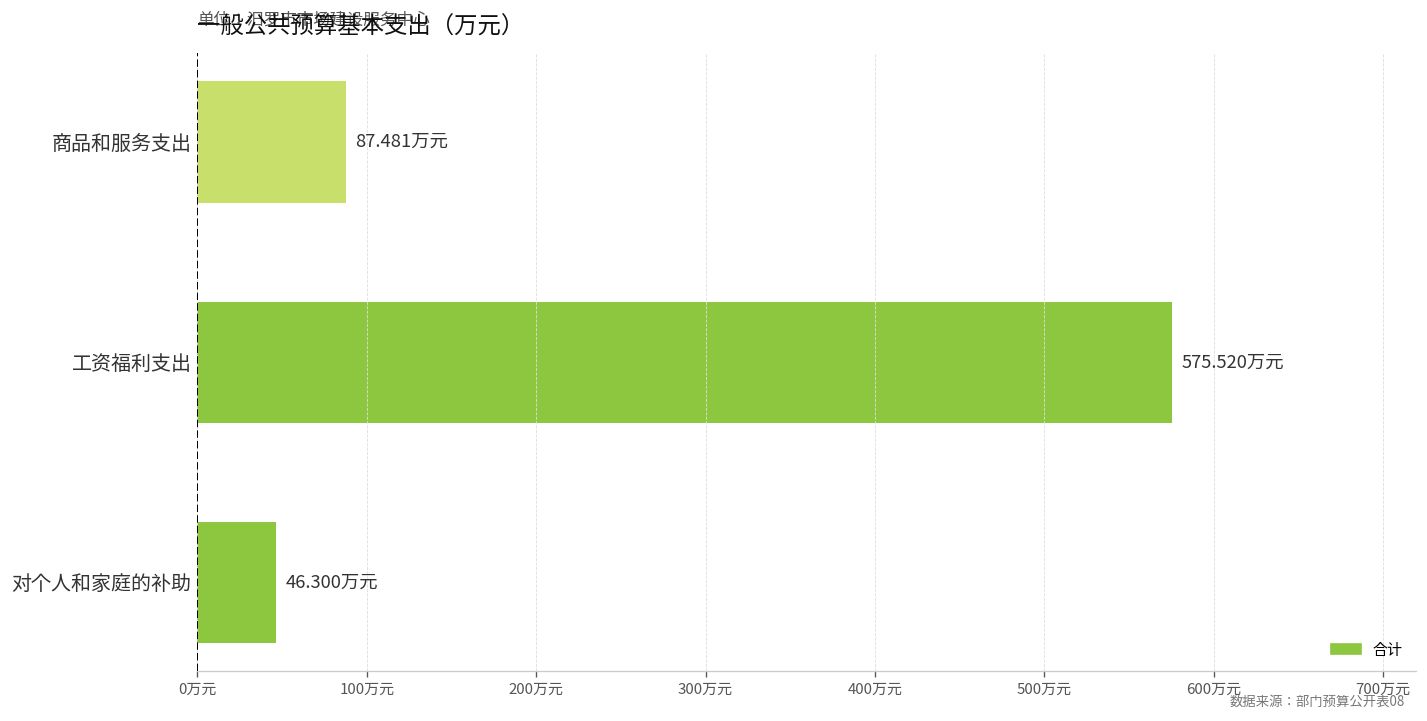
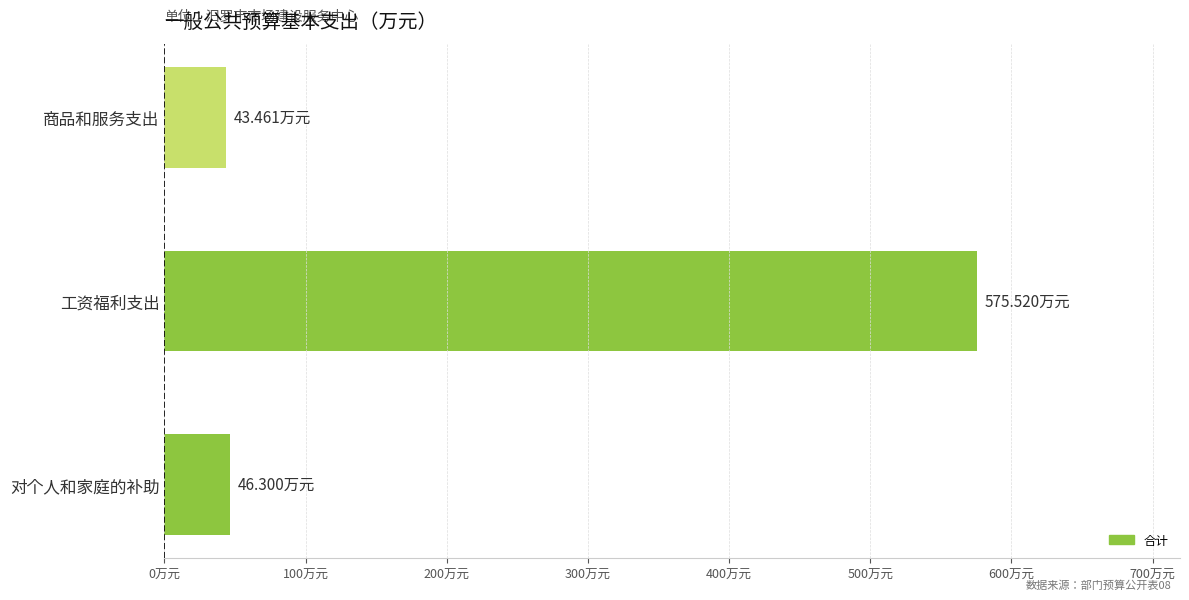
商品和服务支出: 87.481 -> 43.461
